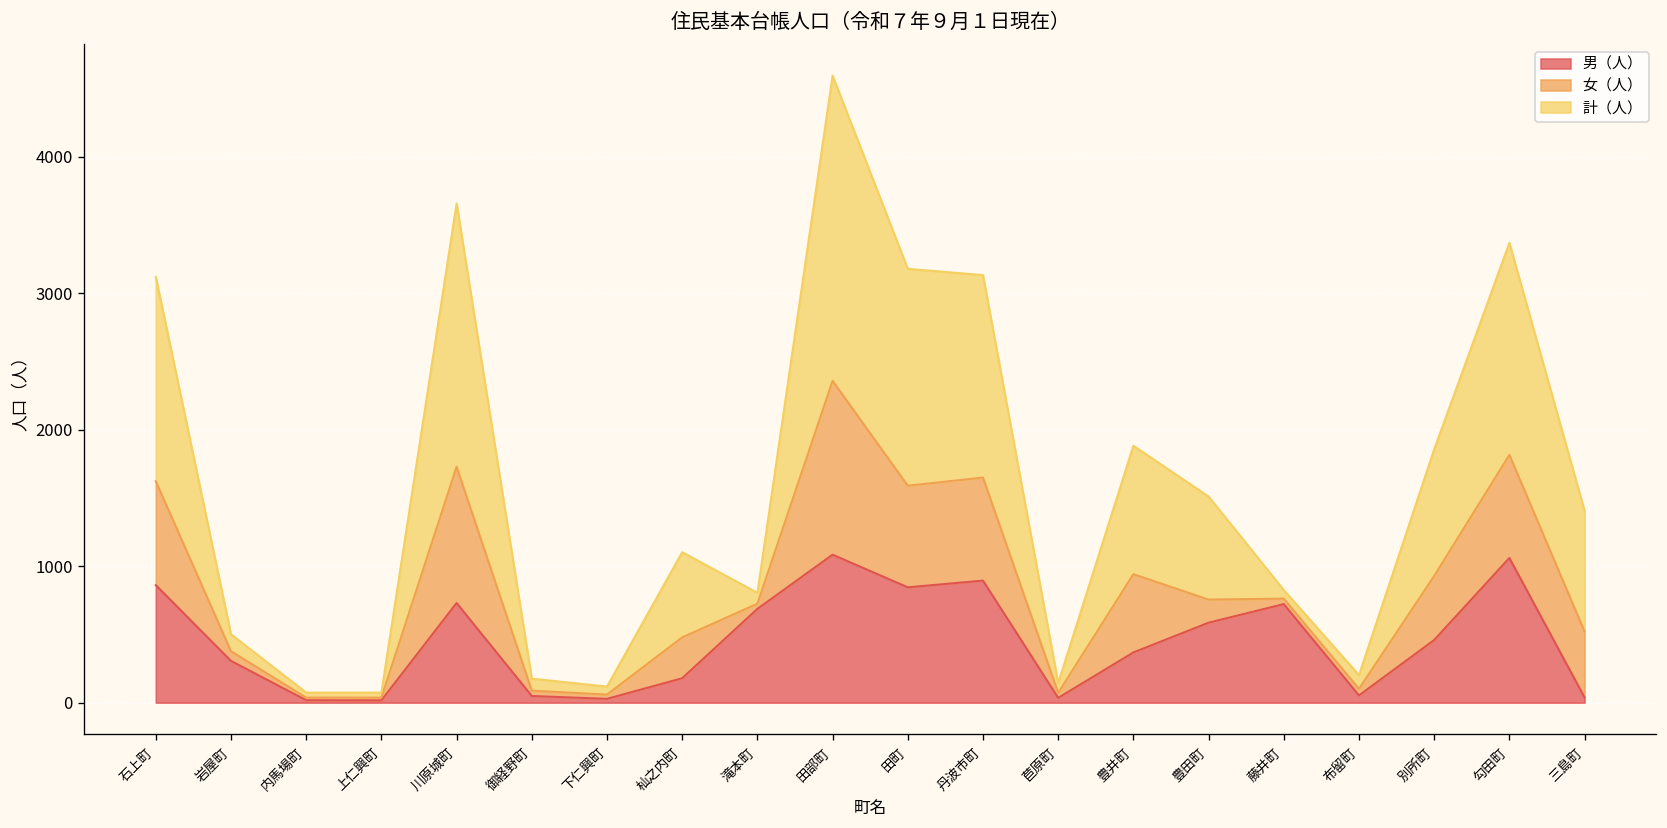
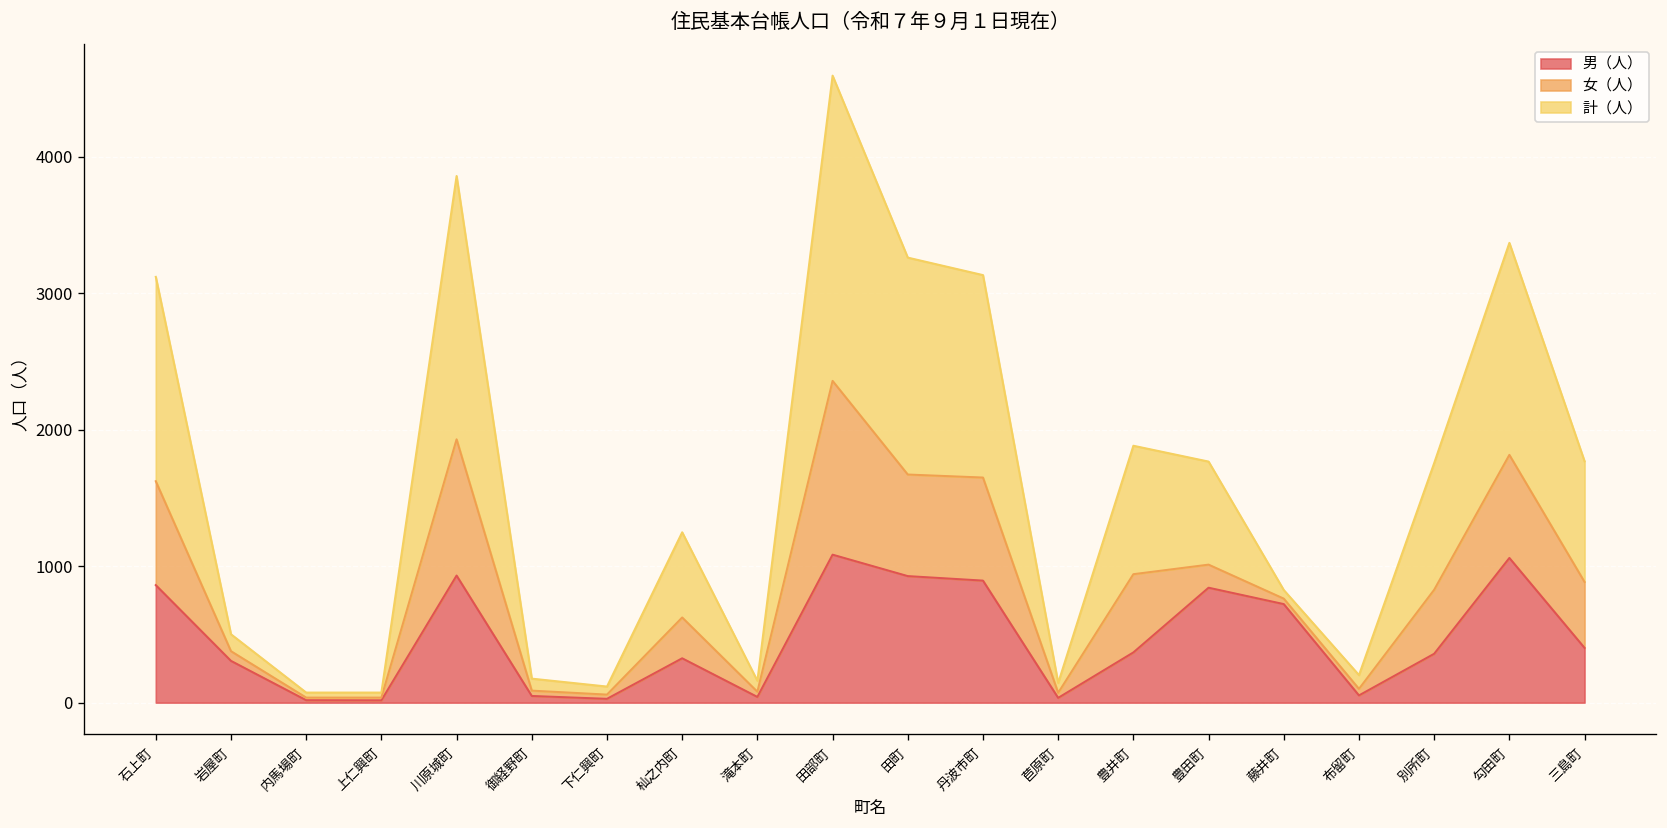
男（人）, 川原城町: 730 -> 930
男（人）, 杣之内町: 180 -> 330
男（人）, 滝本町: 690 -> 40
男（人）, 田町: 850 -> 930
男（人）, 豊田町: 590 -> 840
男（人）, 別所町: 460 -> 360
男（人）, 三島町: 40 -> 400
